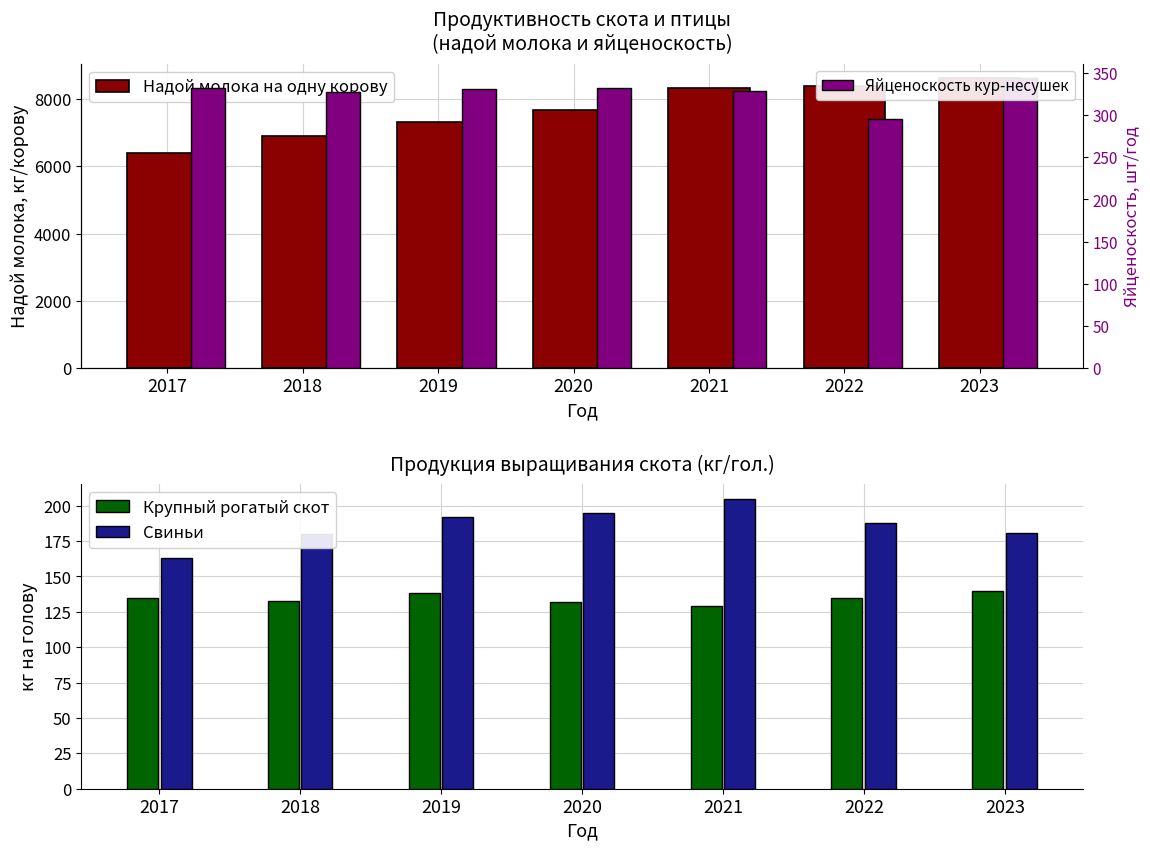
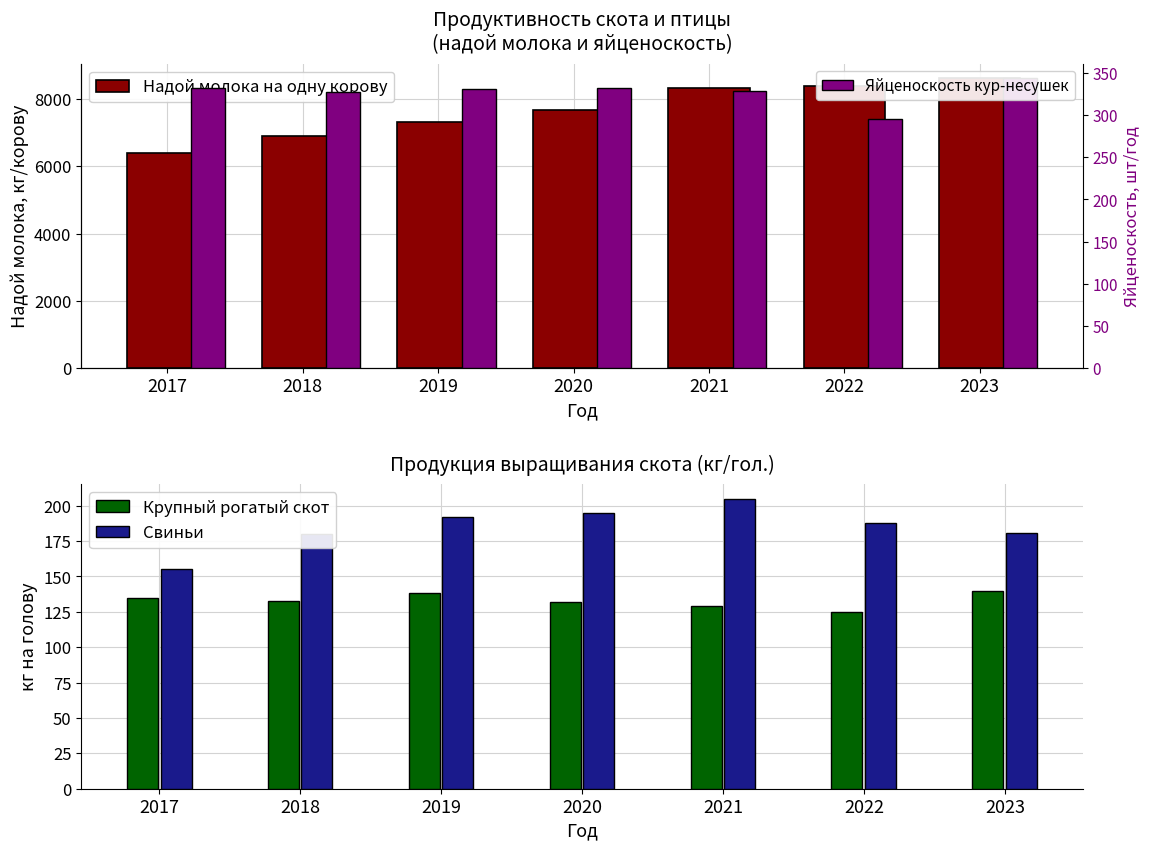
Продукция выращивания скота (кг/гол.), Свиньи, 2017: 163 -> 155
Продукция выращивания скота (кг/гол.), Крупный рогатый скот, 2022: 135 -> 125
